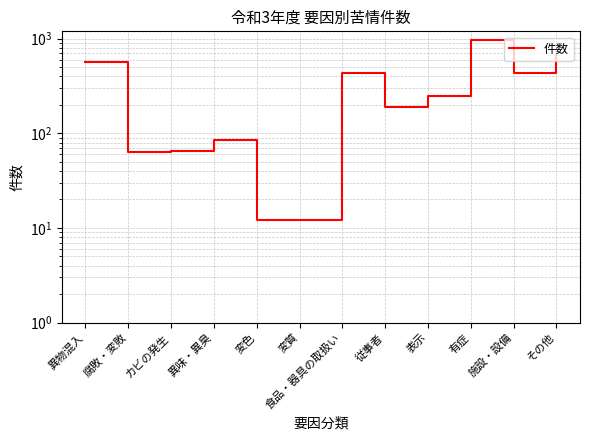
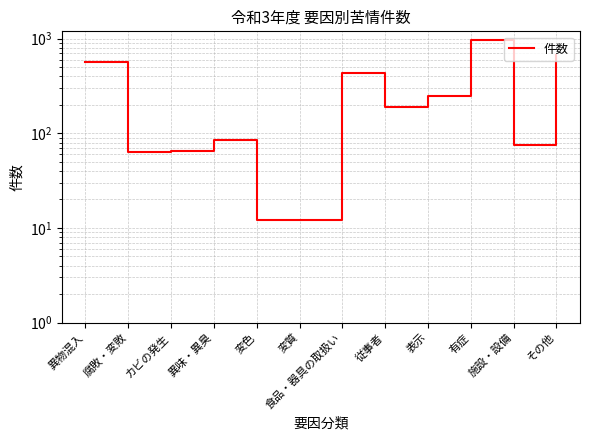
施設・設備: 400 -> 80
